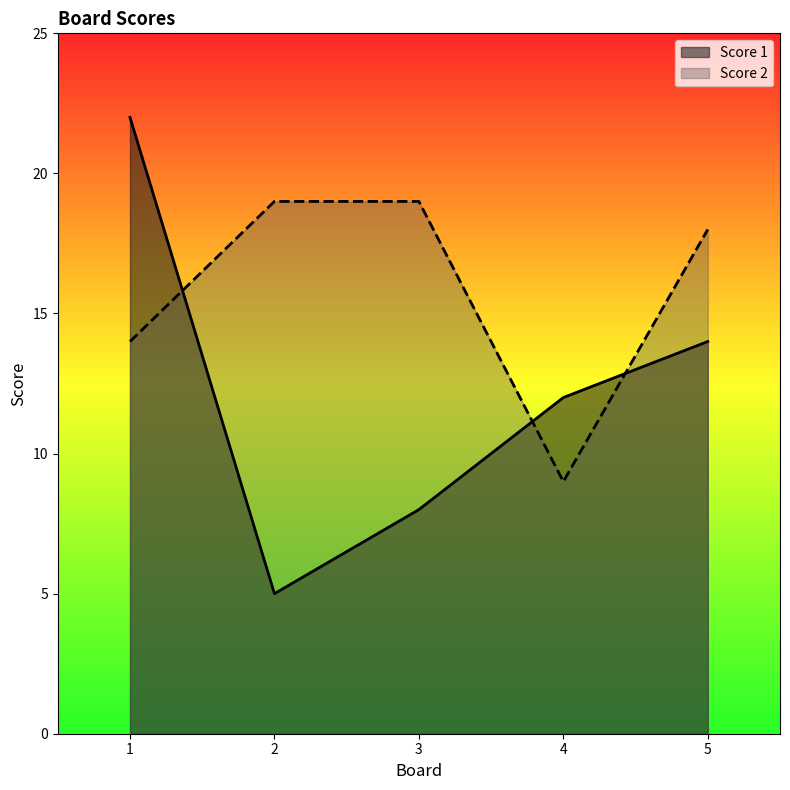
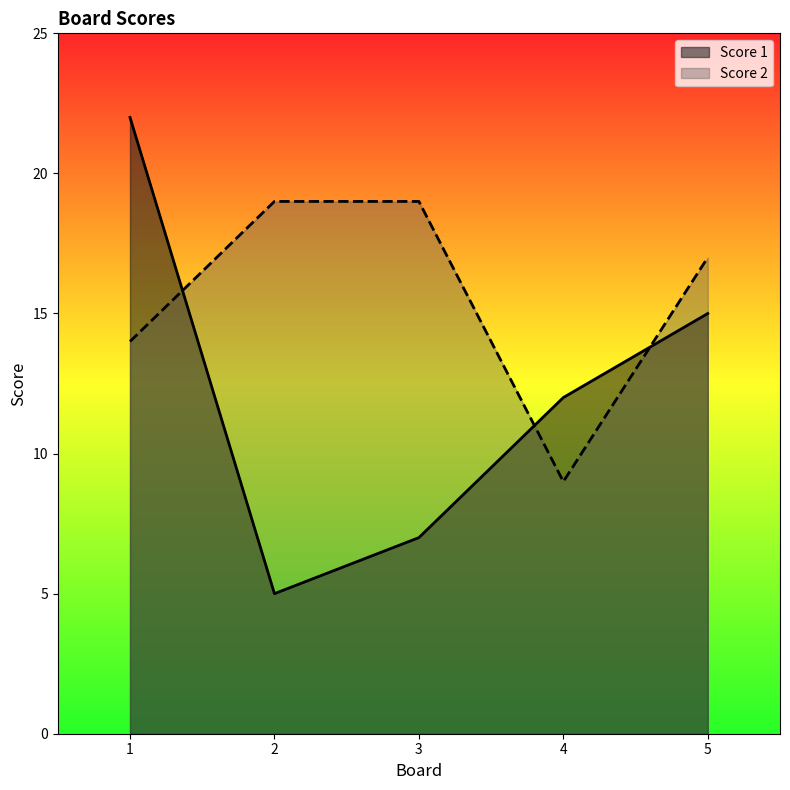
Score 1, 3: 8 -> 7
Score 1, 5: 14 -> 15
Score 2, 5: 18 -> 17
